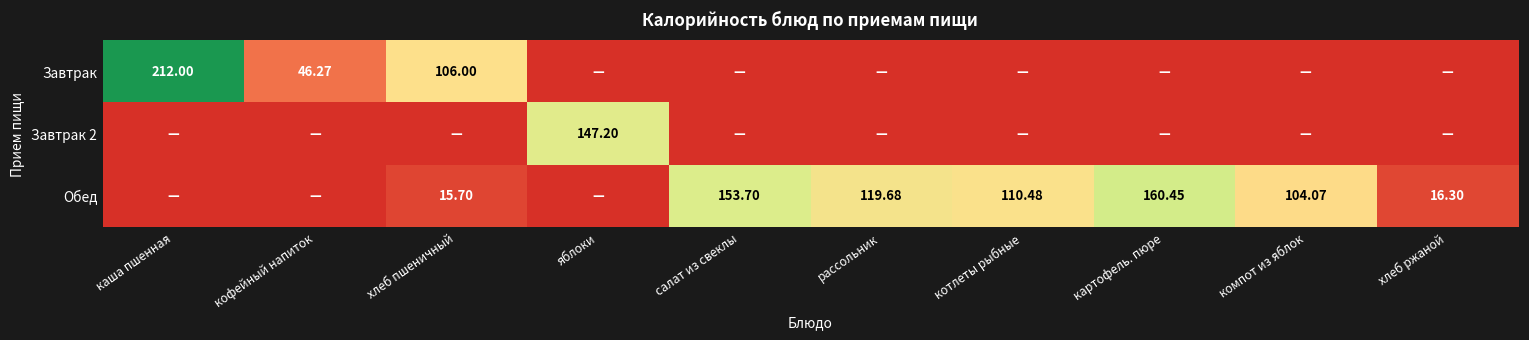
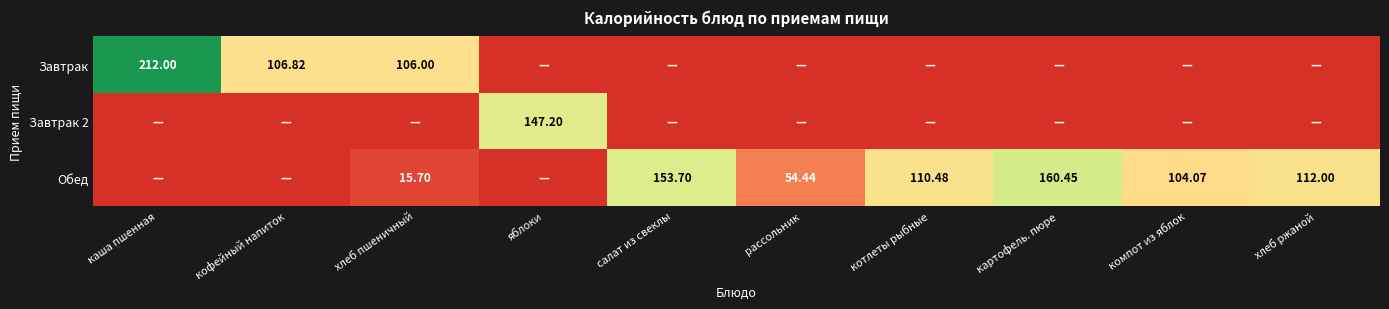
Завтрак, кофейный напиток: 46.27 -> 106.82
Обед, рассольник: 119.68 -> 54.44
Обед, хлеб ржаной: 16.30 -> 112.00
